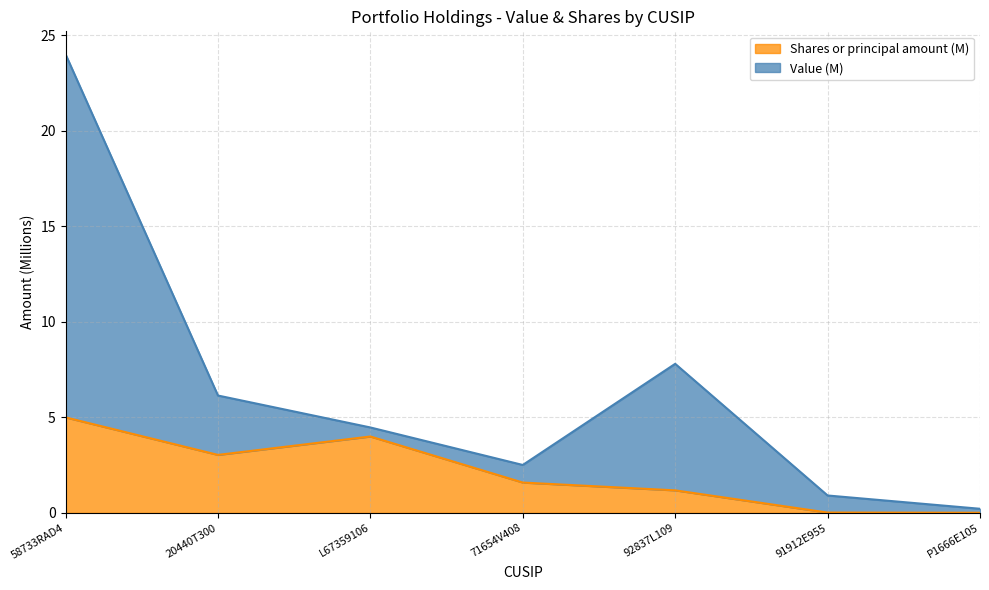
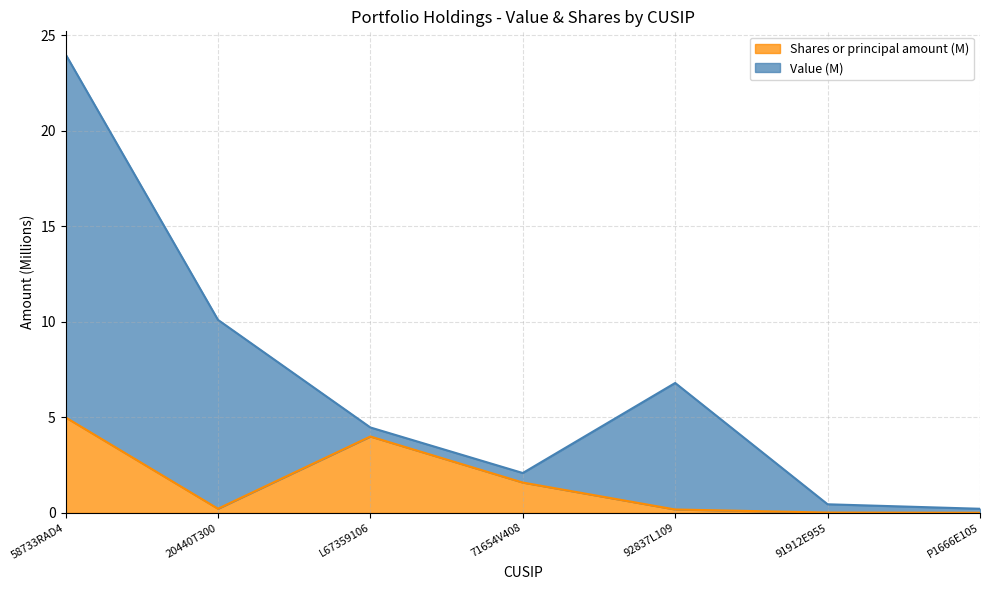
Shares or principal amount (M), 20440T300: 3.0 -> 0.2
Value (M), 20440T300: 3.1 -> 9.9
Value (M), 71654V408: 0.9 -> 0.5
Shares or principal amount (M), 92837L109: 1.2 -> 0.2
Value (M), 91912E955: 0.9 -> 0.4
